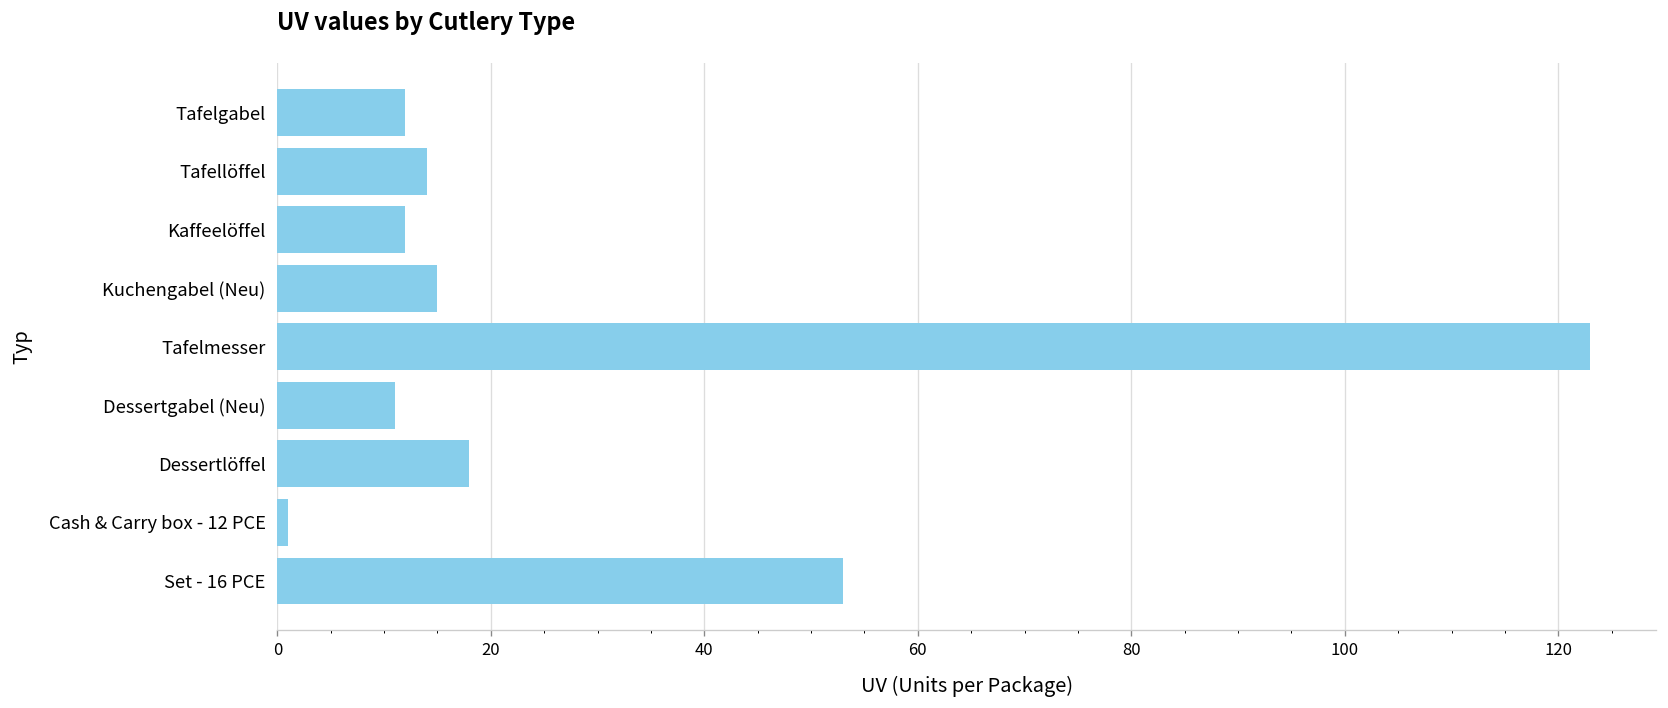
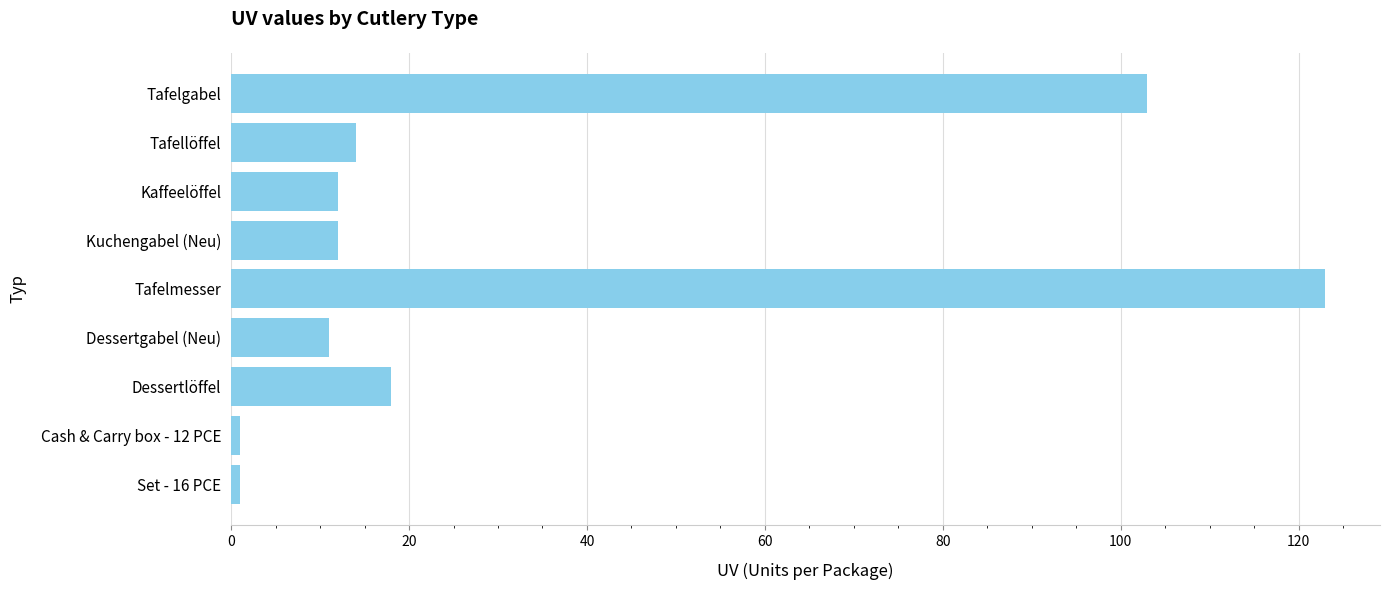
Tafelgabel: 12 -> 103
Kuchengabel (Neu): 15 -> 12
Set - 16 PCE: 53 -> 1
